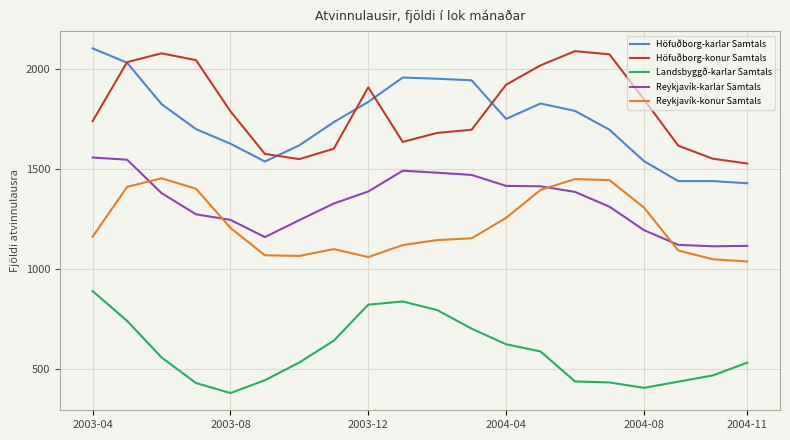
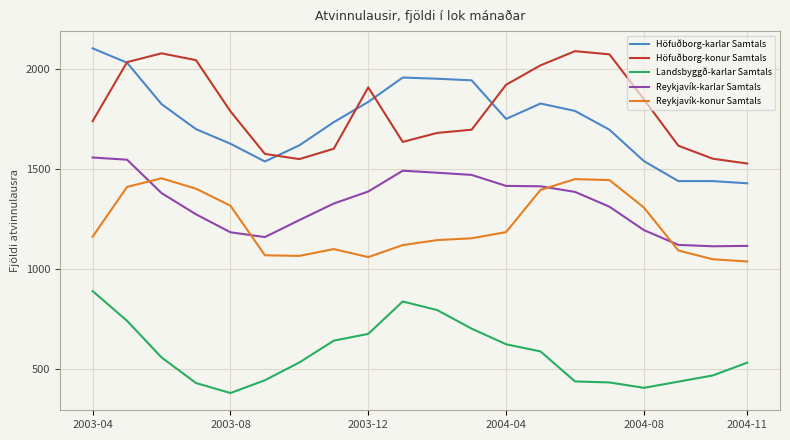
Reykjavík-karlar Samtals, 2003-08: 1250 -> 1180
Reykjavík-konur Samtals, 2003-08: 1210 -> 1320
Landsbyggð-karlar Samtals, 2003-12: 820 -> 680
Reykjavík-konur Samtals, 2004-04: 1260 -> 1180
